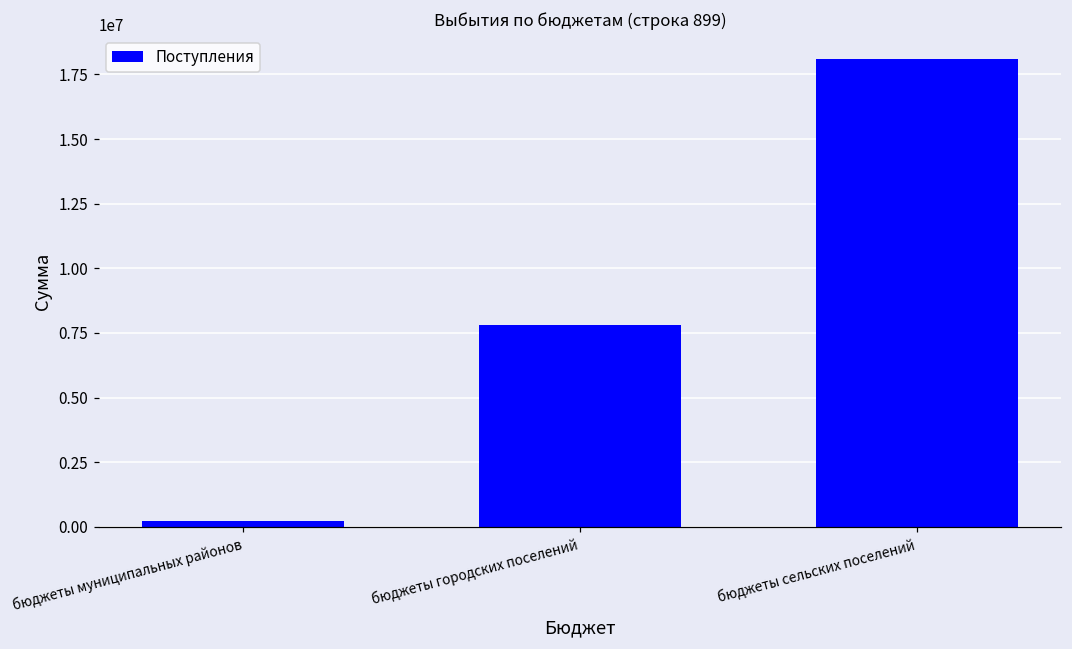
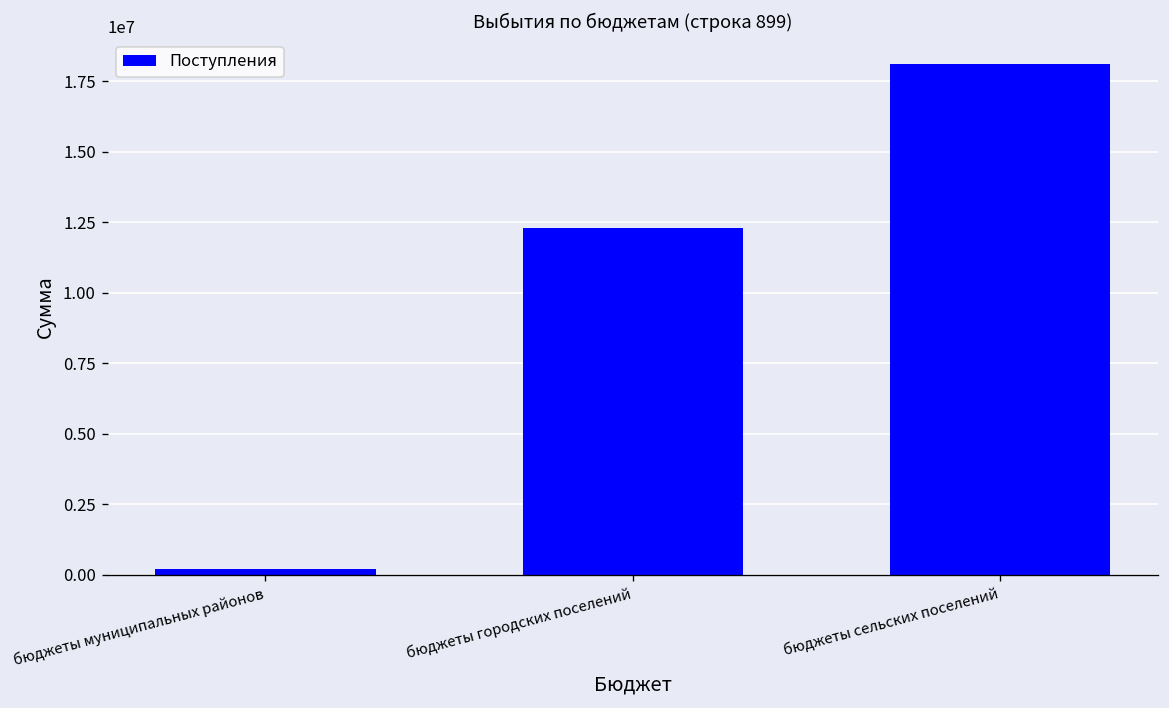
бюджеты городских поселений: 7800000 -> 12300000
